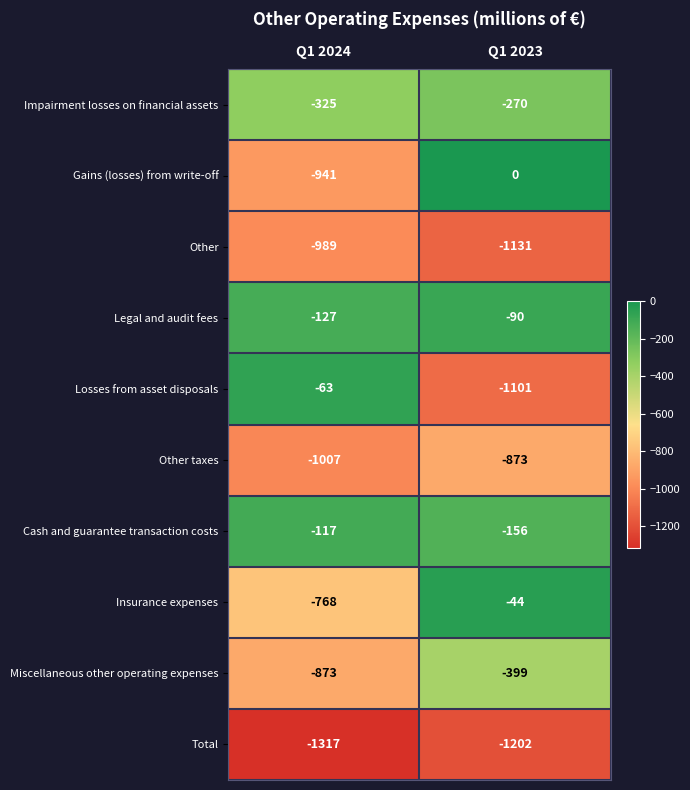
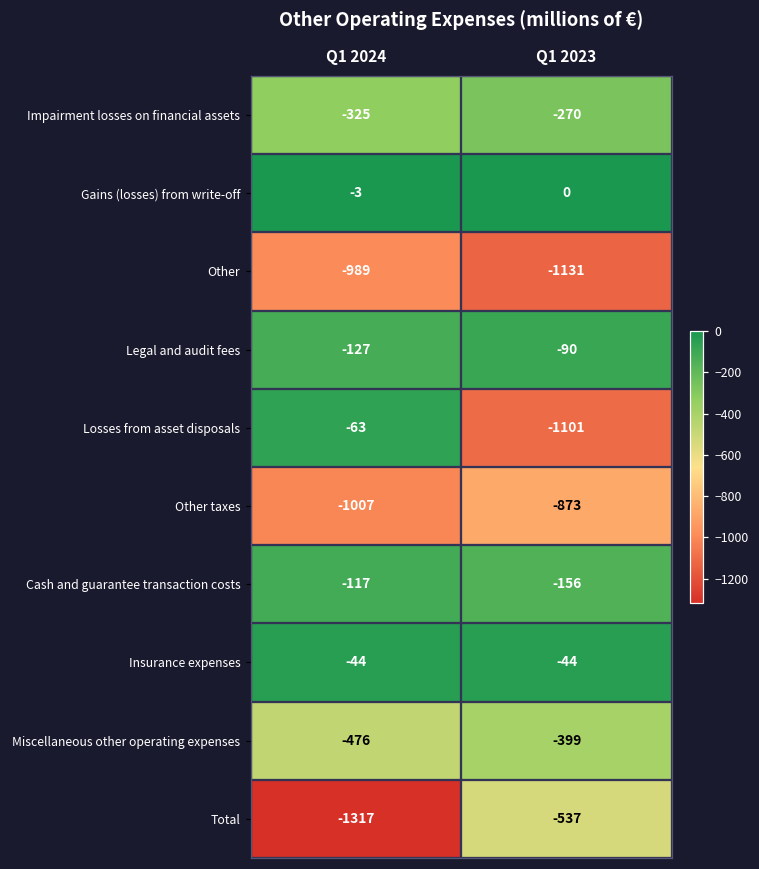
Gains (losses) from write-off, Q1 2024: -941 -> -3
Insurance expenses, Q1 2024: -768 -> -44
Miscellaneous other operating expenses, Q1 2024: -873 -> -476
Total, Q1 2023: -1202 -> -537
